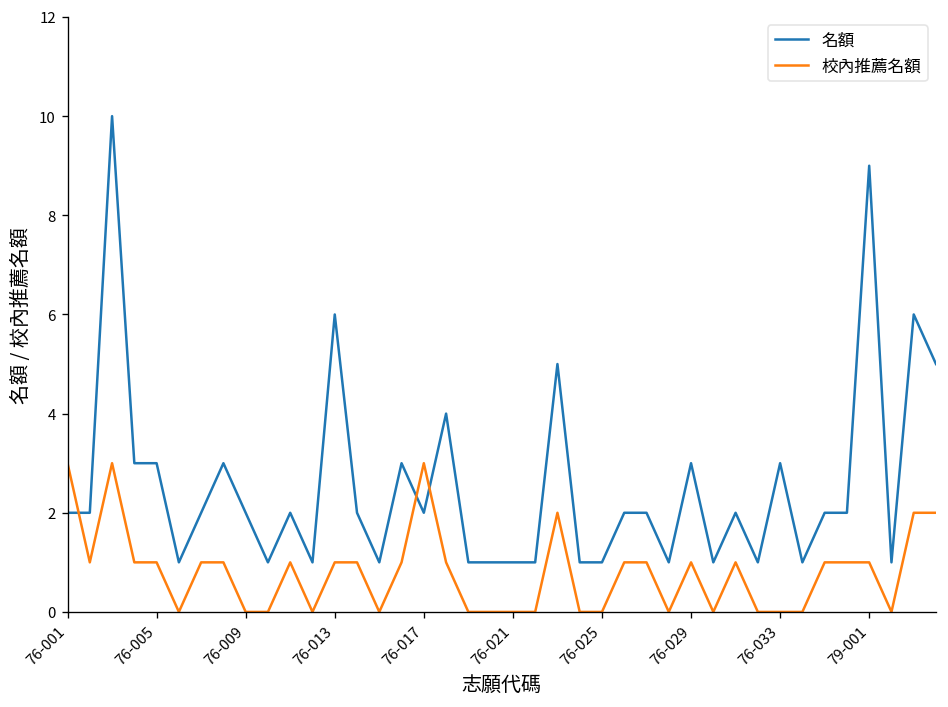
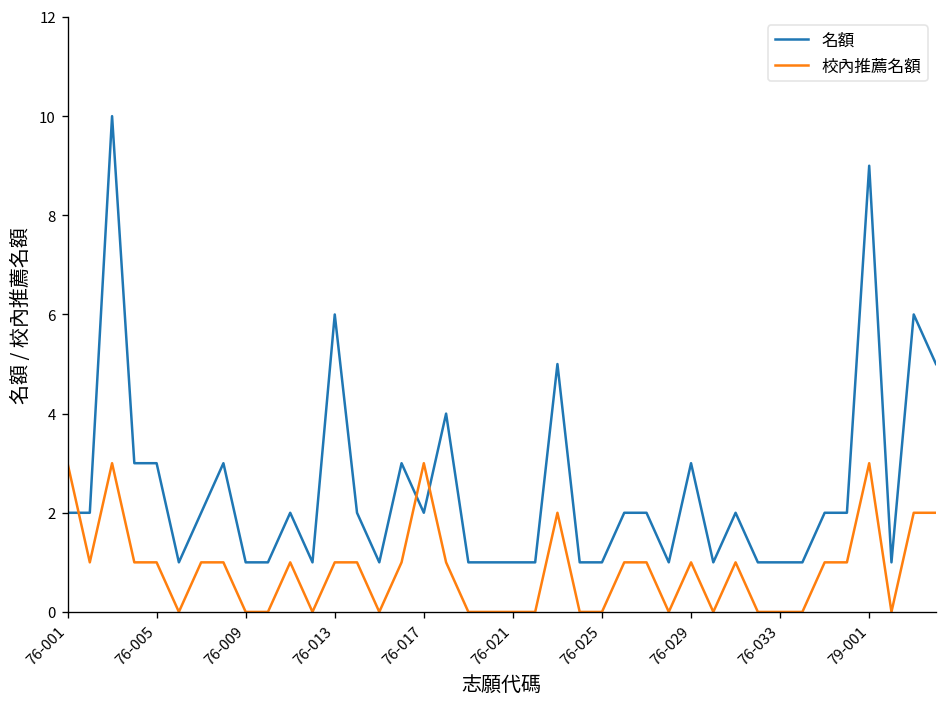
名額, 76-009: 2 -> 1
名額, 76-033: 3 -> 1
校內推薦名額, 79-001: 1 -> 3
